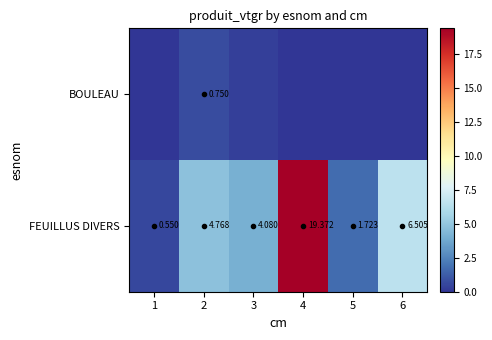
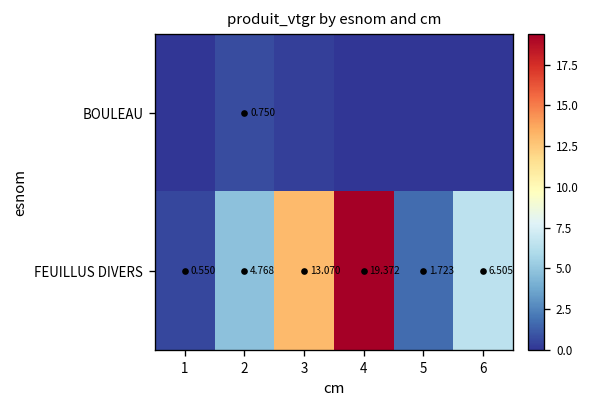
FEUILLUS DIVERS, 3: 4.080 -> 13.070
